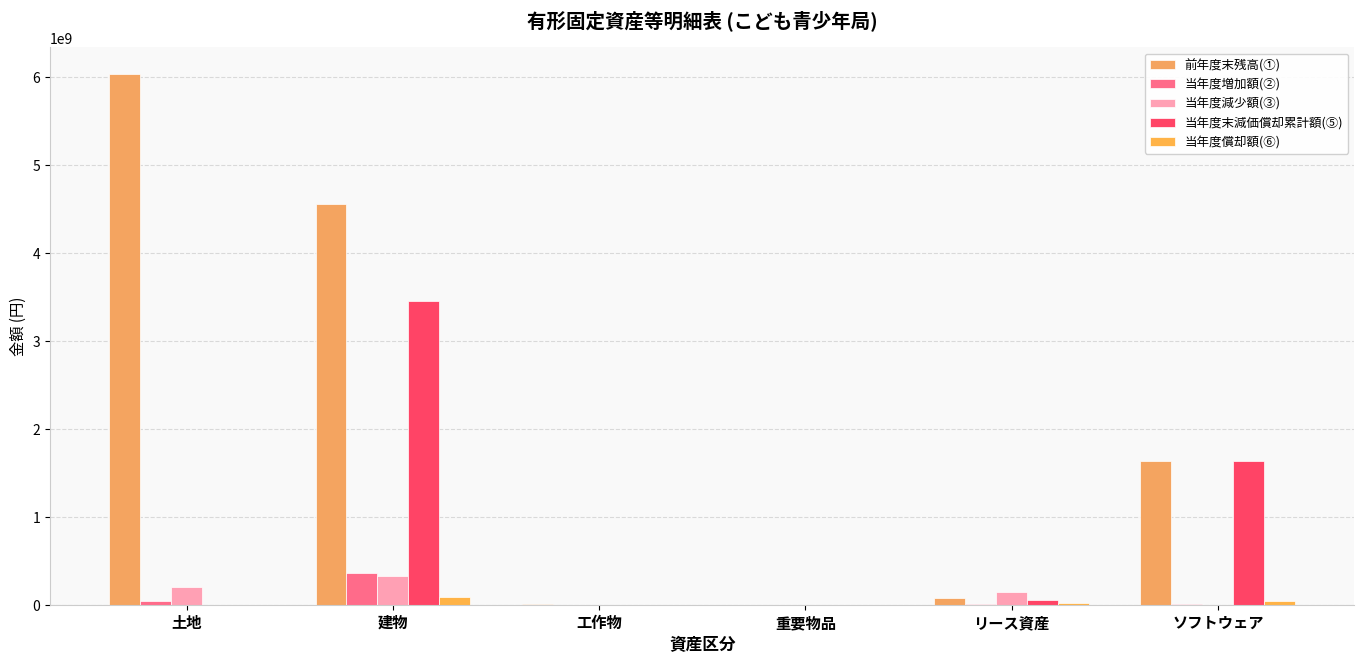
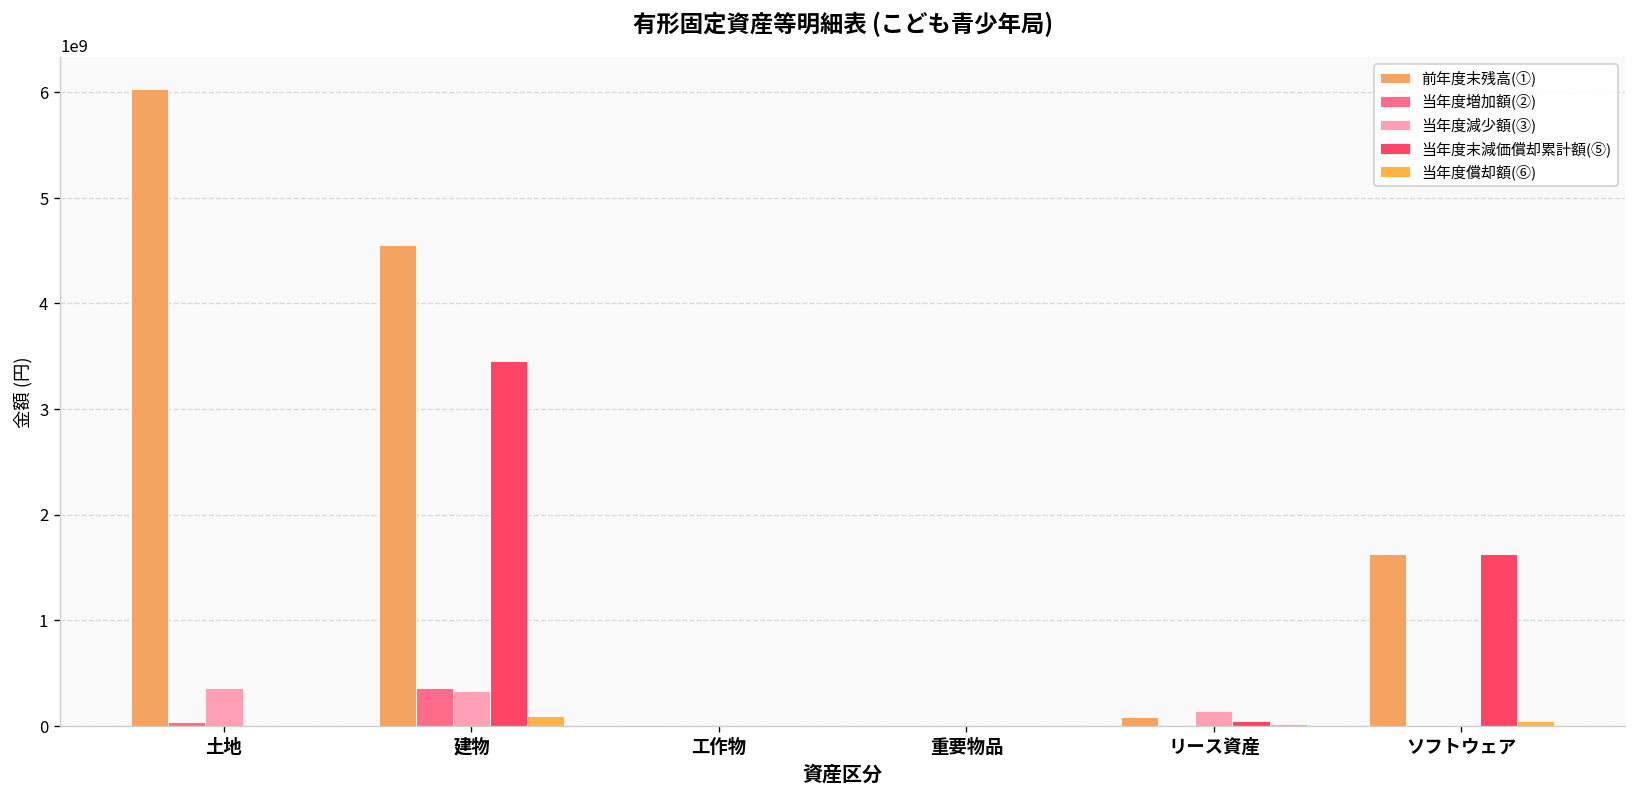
当年度減少額(③), 土地: 200000000 -> 400000000
